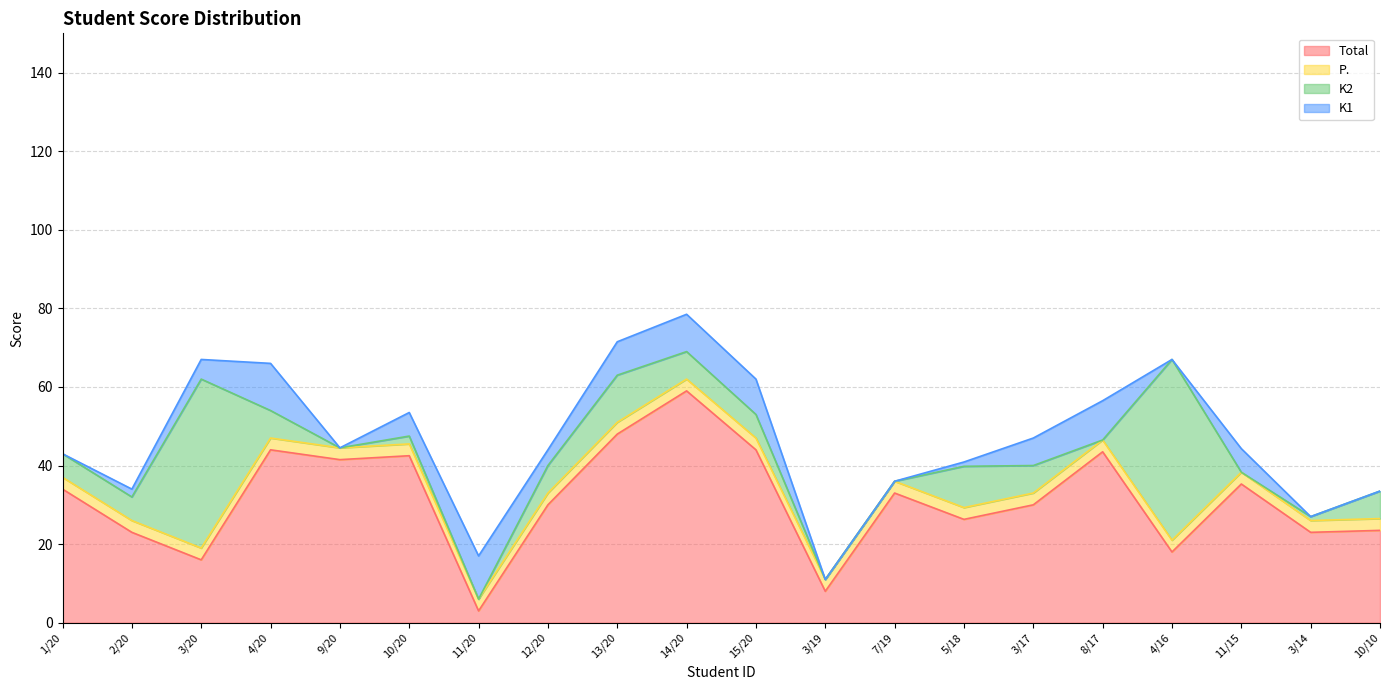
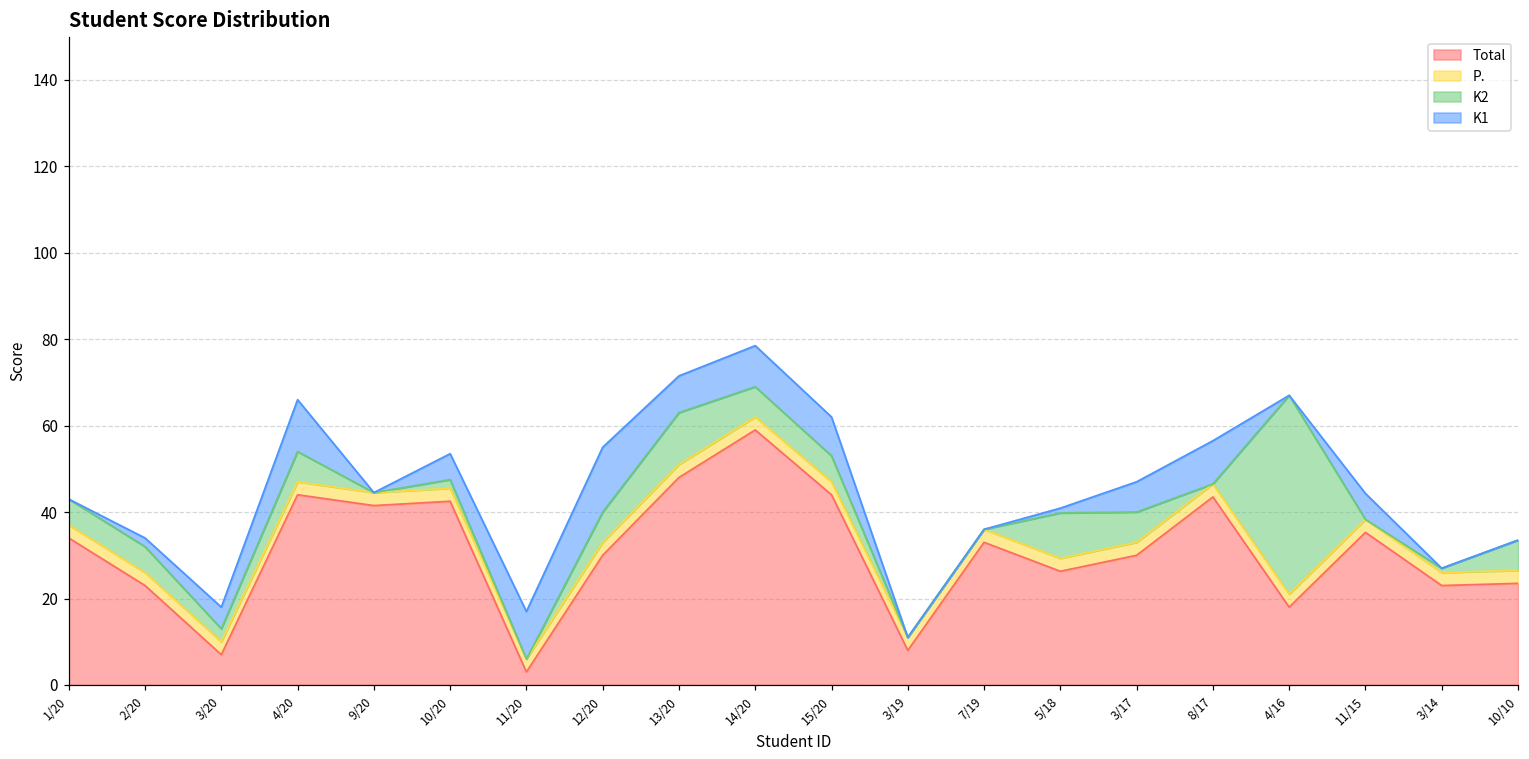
Total, 3/20: 16 -> 7
K2, 3/20: 43 -> 3
K1, 12/20: 4 -> 15
